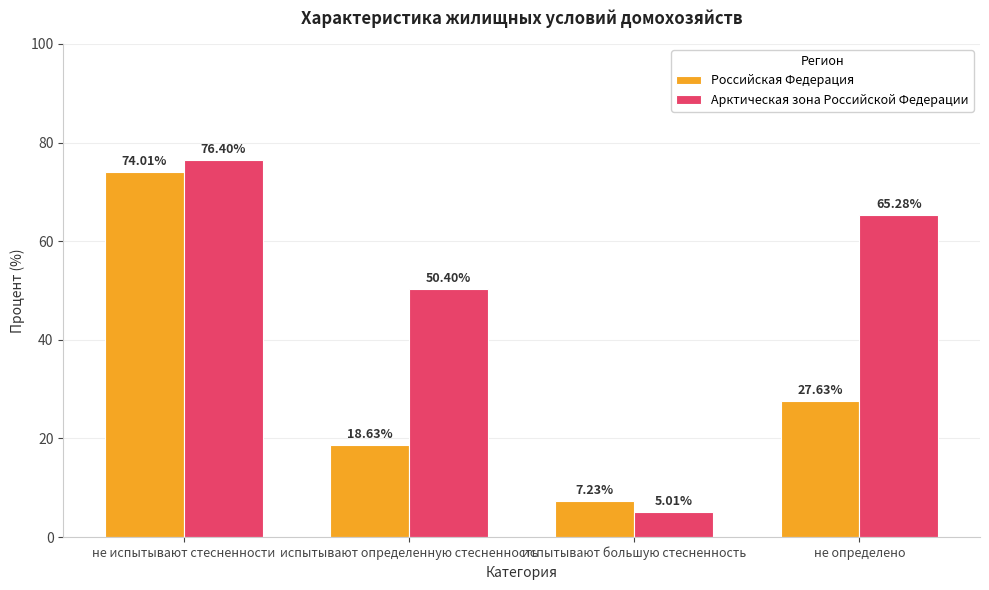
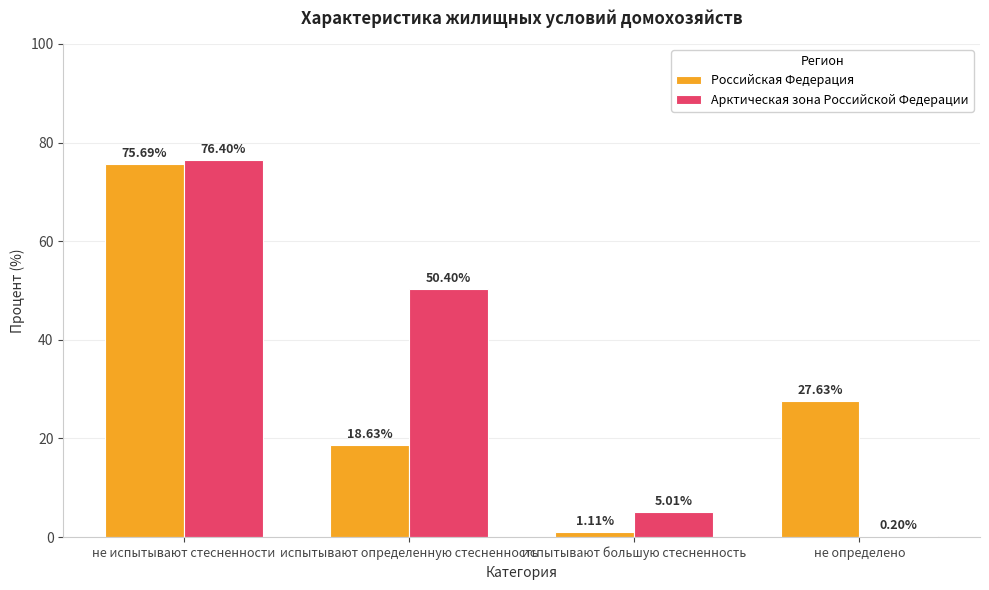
Российская Федерация, не испытывают стесненности: 74.01% -> 75.69%
Российская Федерация, испытывают большую стесненность: 7.23% -> 1.11%
Арктическая зона Российской Федерации, не определено: 65.28% -> 0.20%
